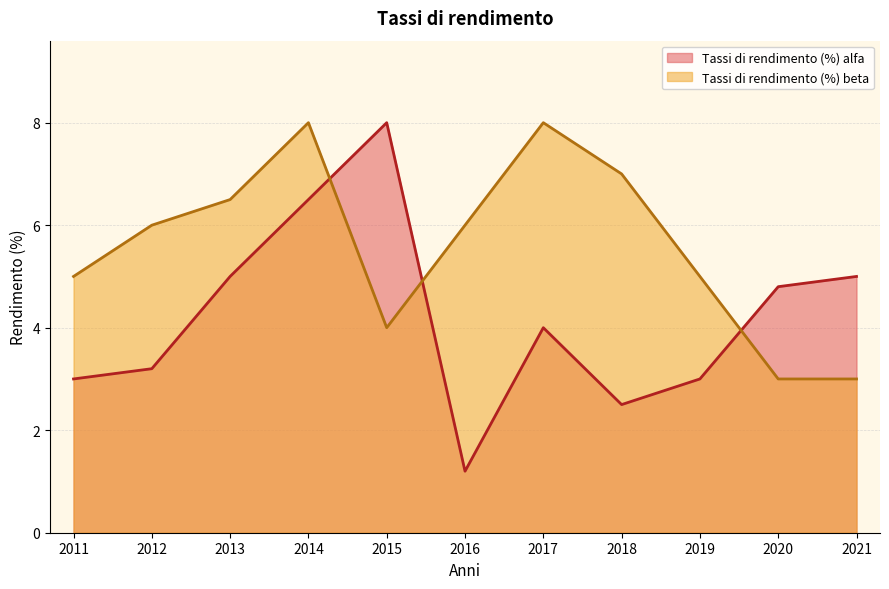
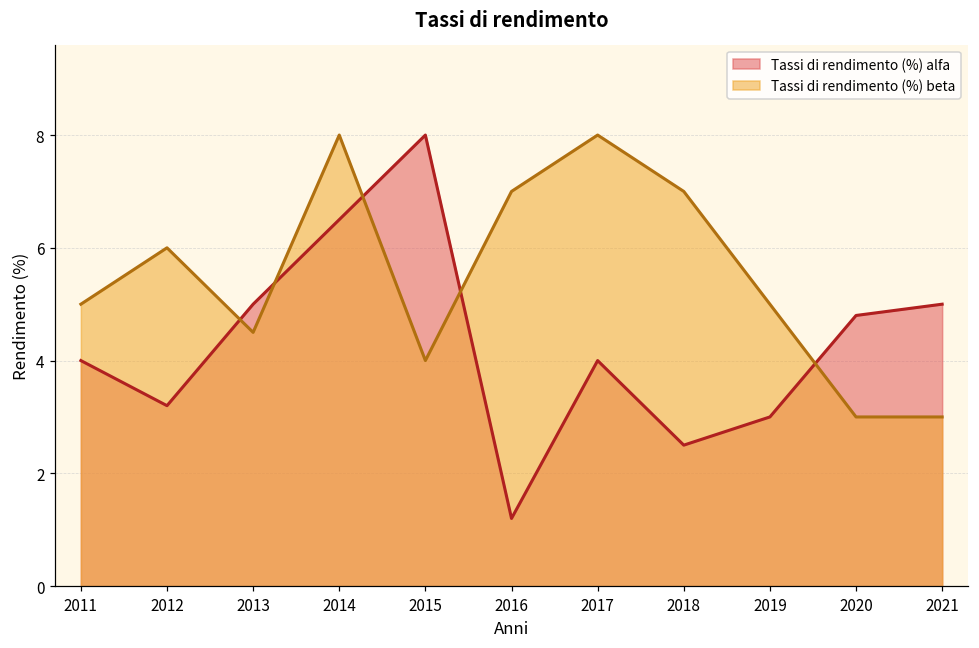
Tassi di rendimento (%) alfa, 2011: 3 -> 4
Tassi di rendimento (%) beta, 2013: 6.5 -> 4.5
Tassi di rendimento (%) beta, 2016: 6 -> 7
